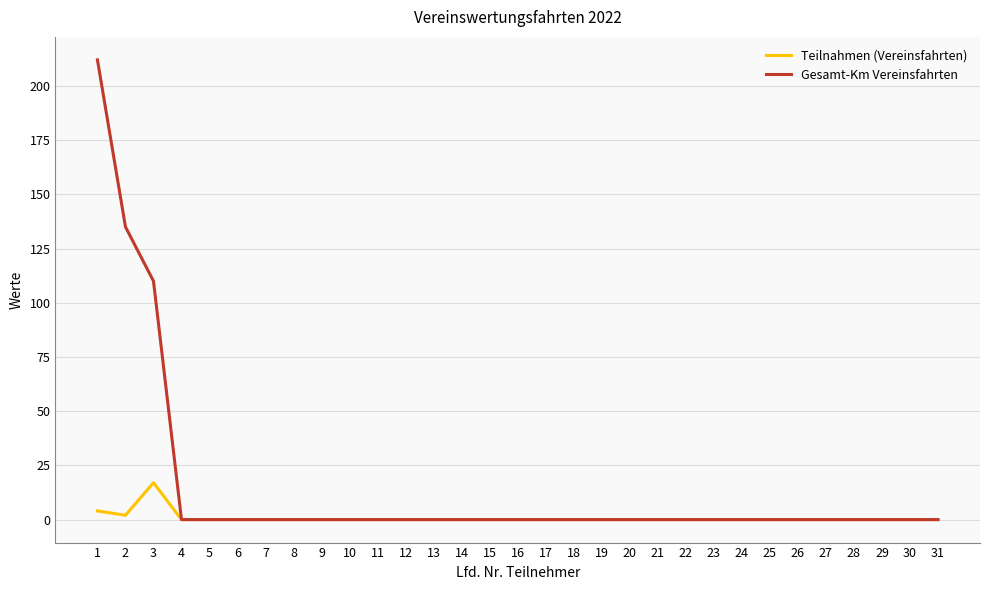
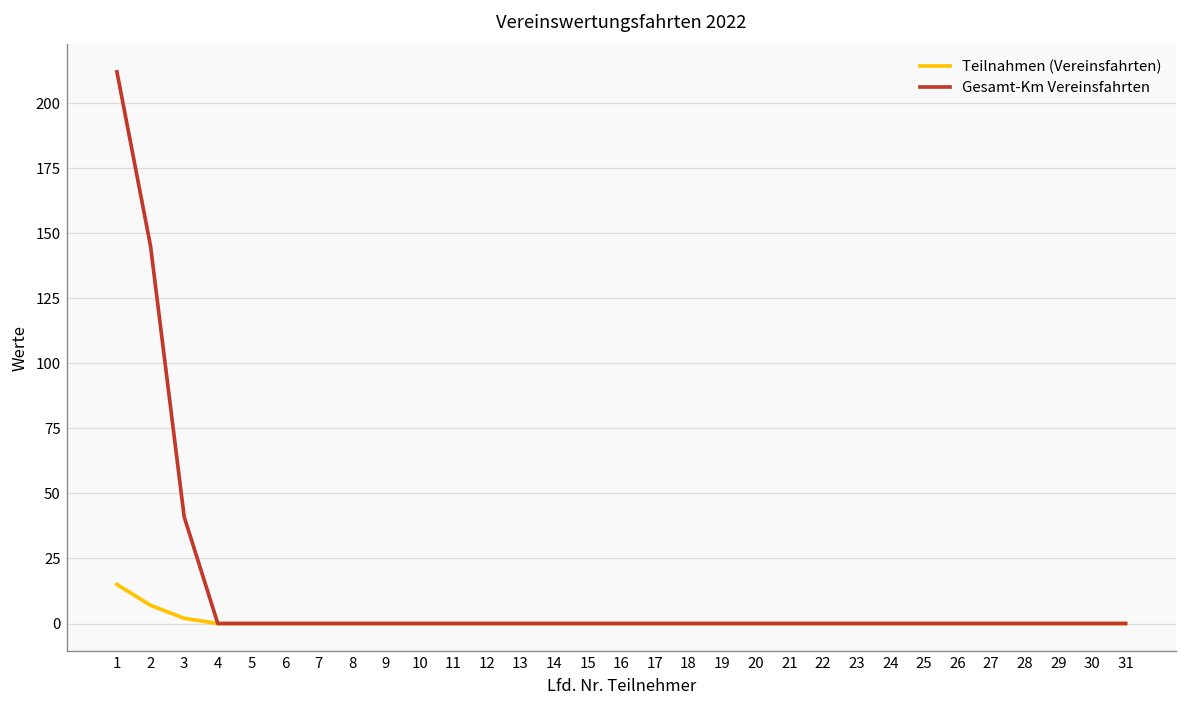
Teilnahmen (Vereinsfahrten), 1: 4 -> 15
Teilnahmen (Vereinsfahrten), 2: 2 -> 7
Gesamt-Km Vereinsfahrten, 2: 135 -> 145
Teilnahmen (Vereinsfahrten), 3: 17 -> 2
Gesamt-Km Vereinsfahrten, 3: 110 -> 41
